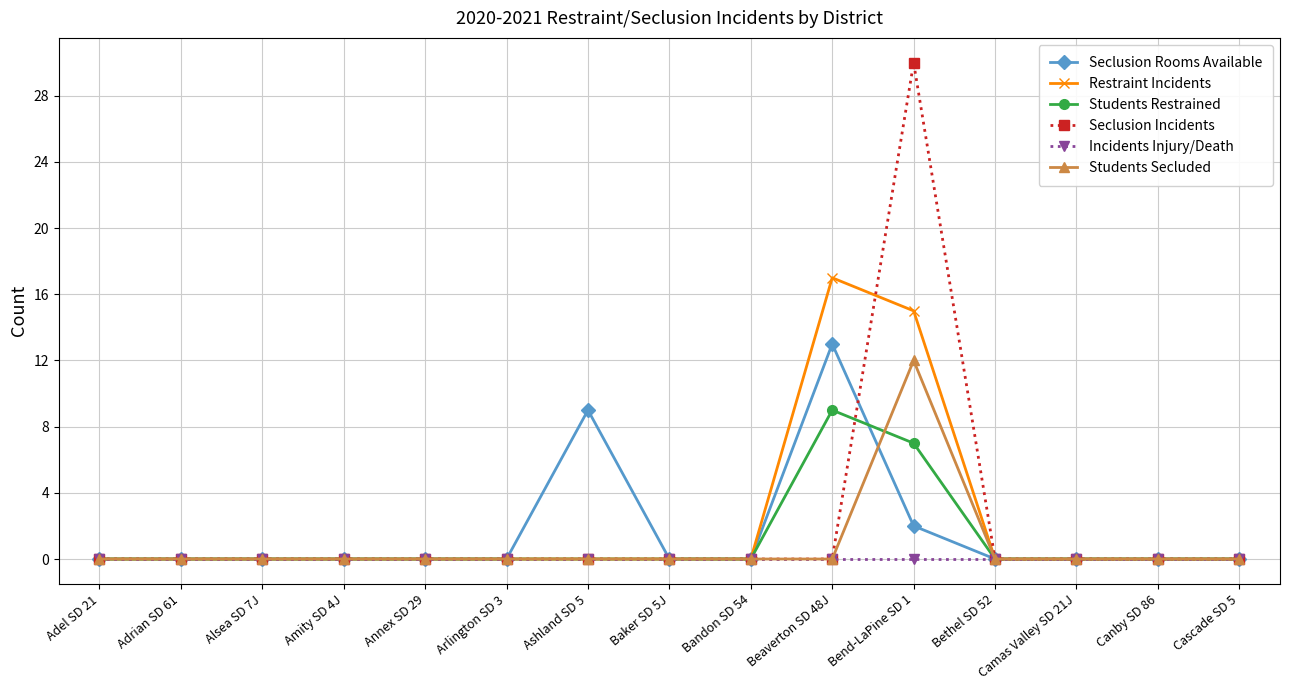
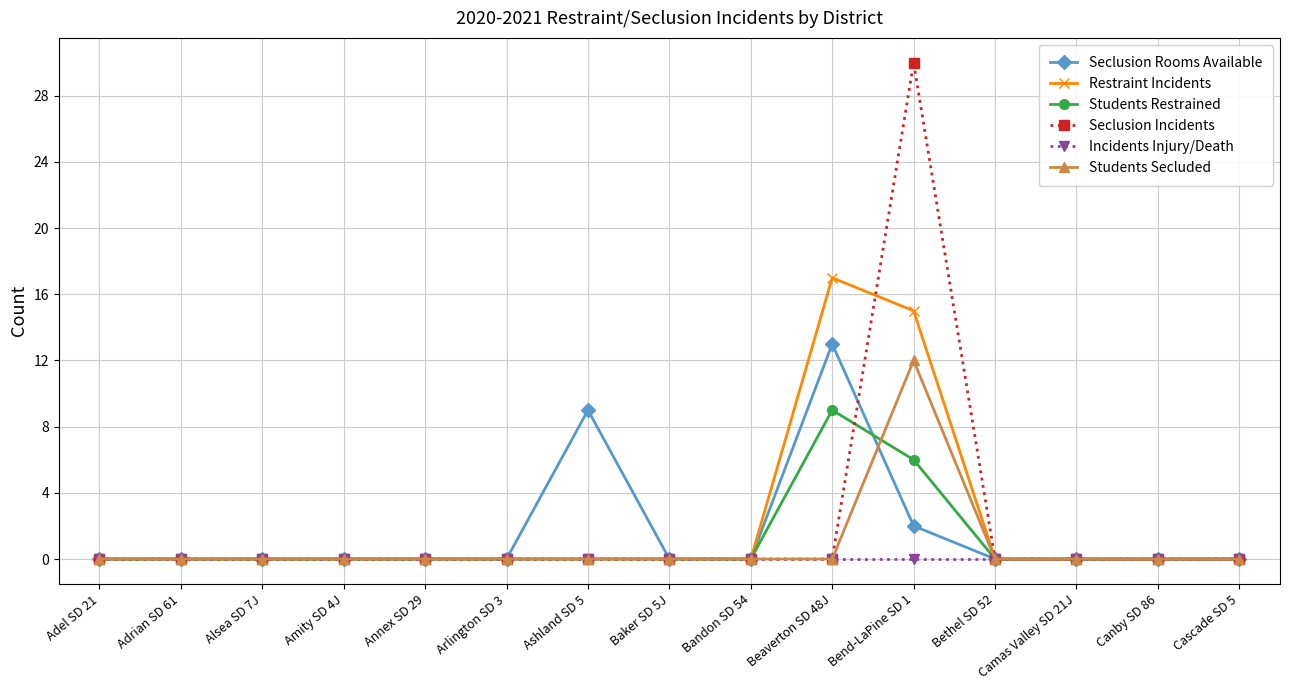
Students Restrained, Bend-LaPine SD 1: 7 -> 6
